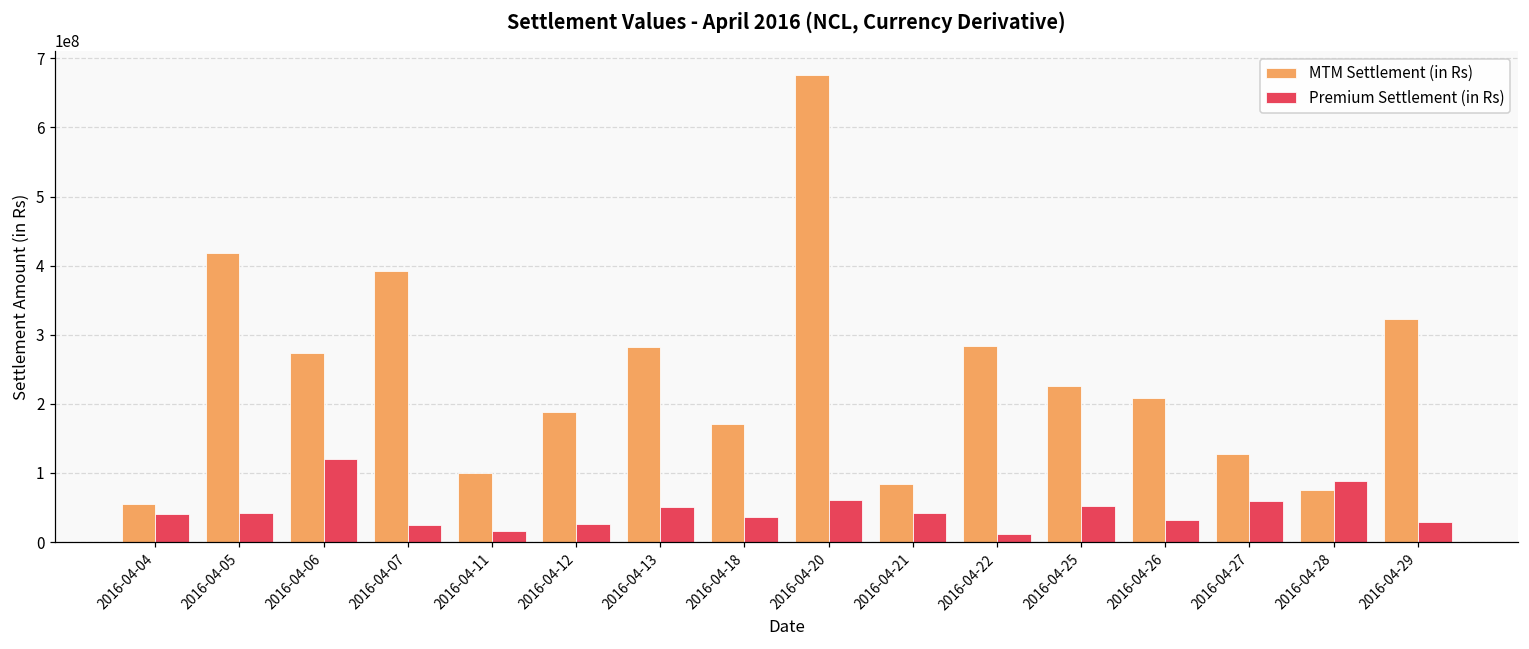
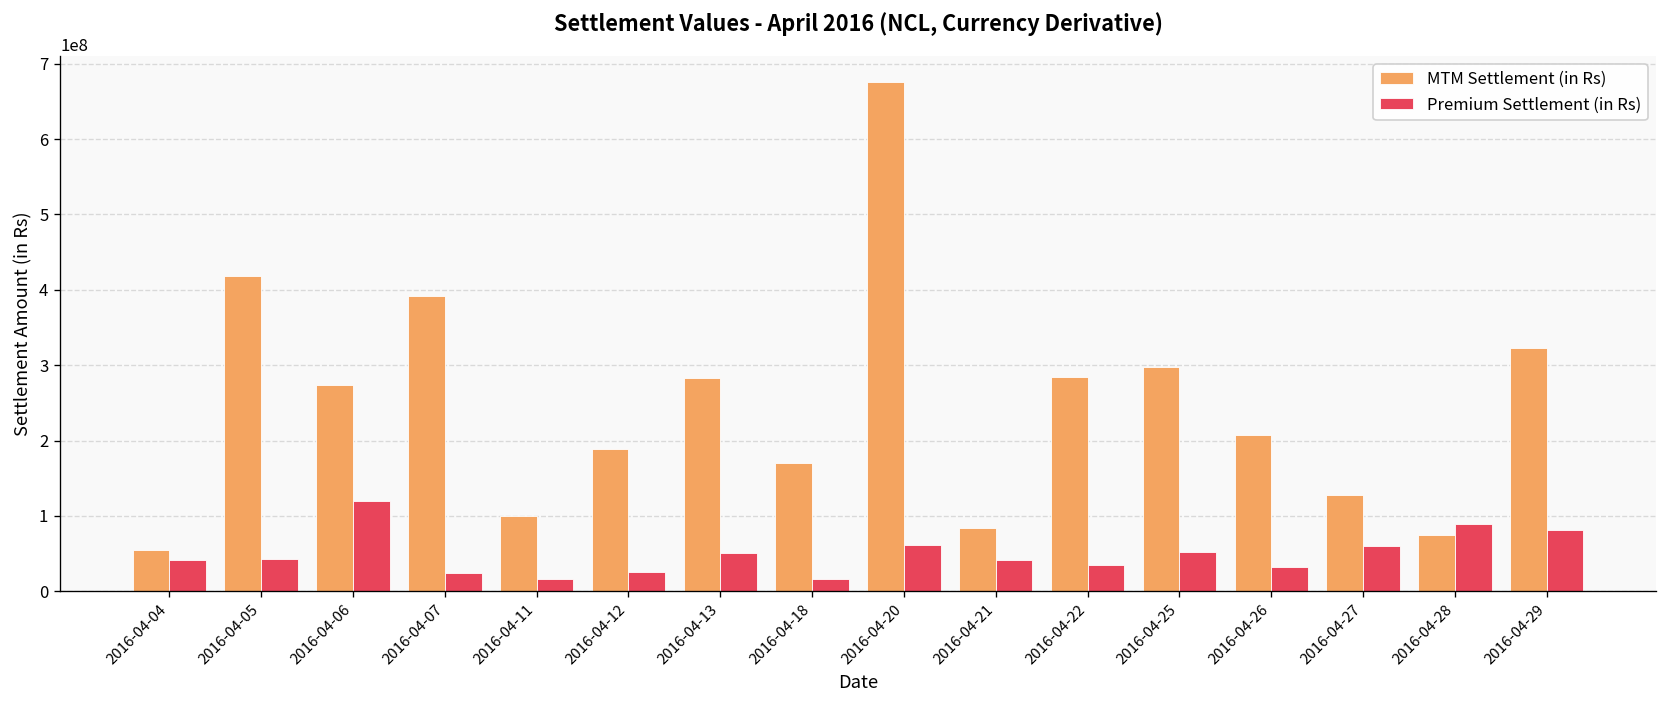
Premium Settlement (in Rs), 2016-04-18: 40000000 -> 20000000
Premium Settlement (in Rs), 2016-04-22: 10000000 -> 40000000
MTM Settlement (in Rs), 2016-04-25: 230000000 -> 300000000
Premium Settlement (in Rs), 2016-04-29: 30000000 -> 80000000
